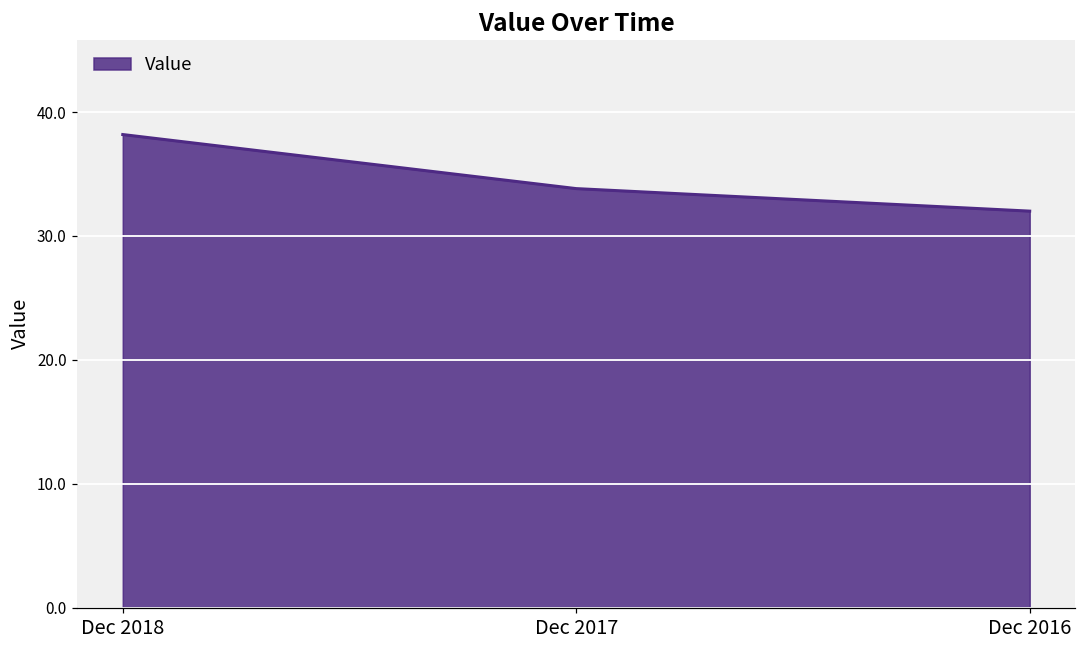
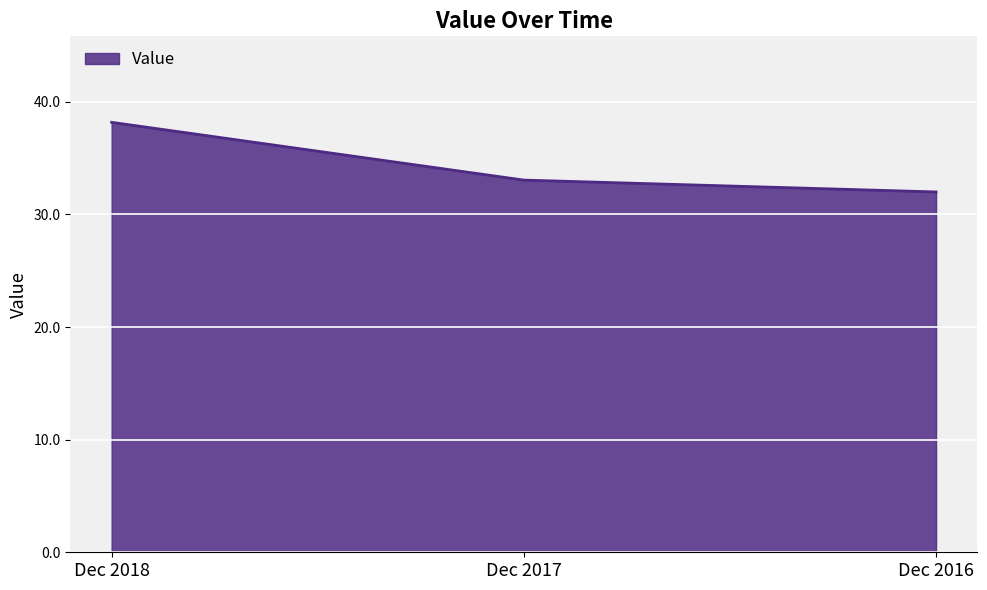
Dec 2017: 33.8 -> 33.1
